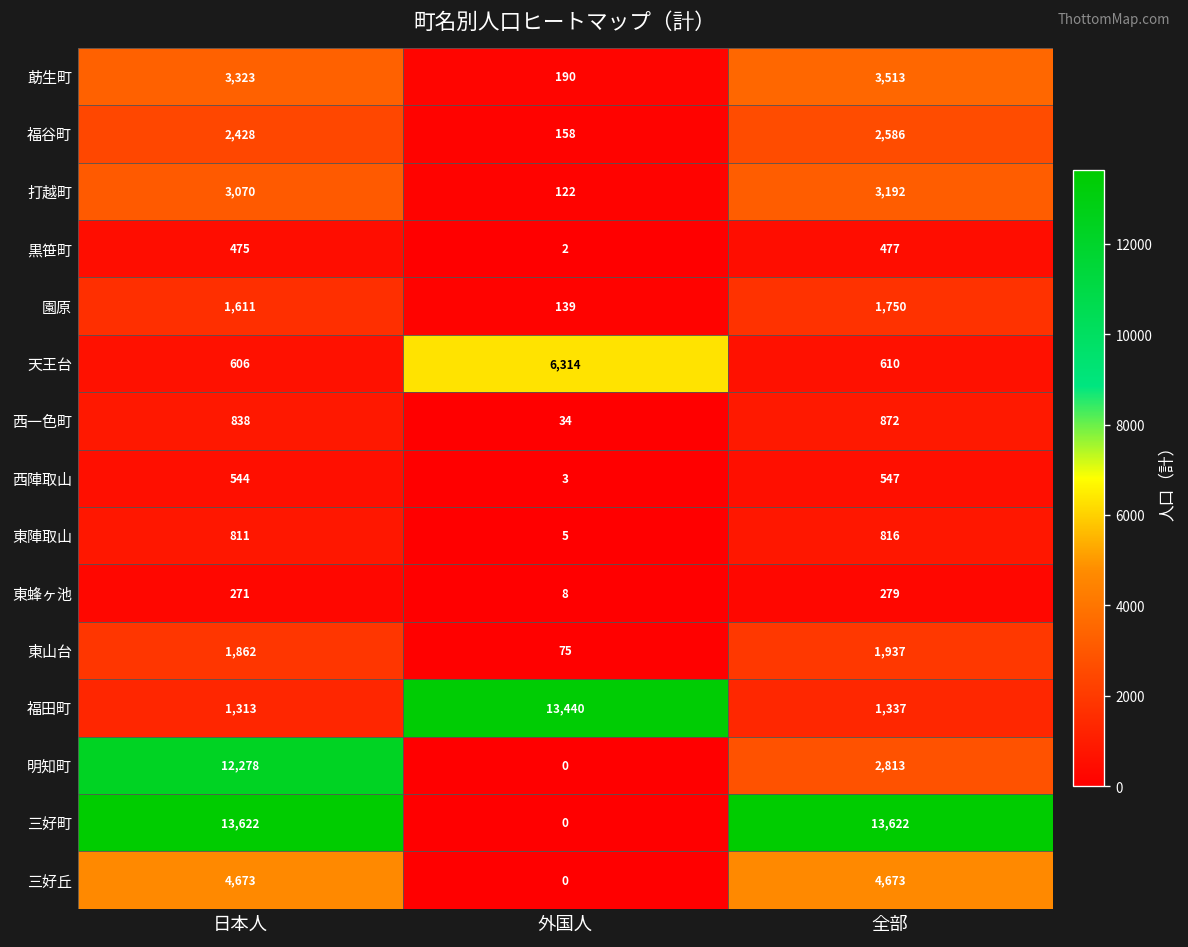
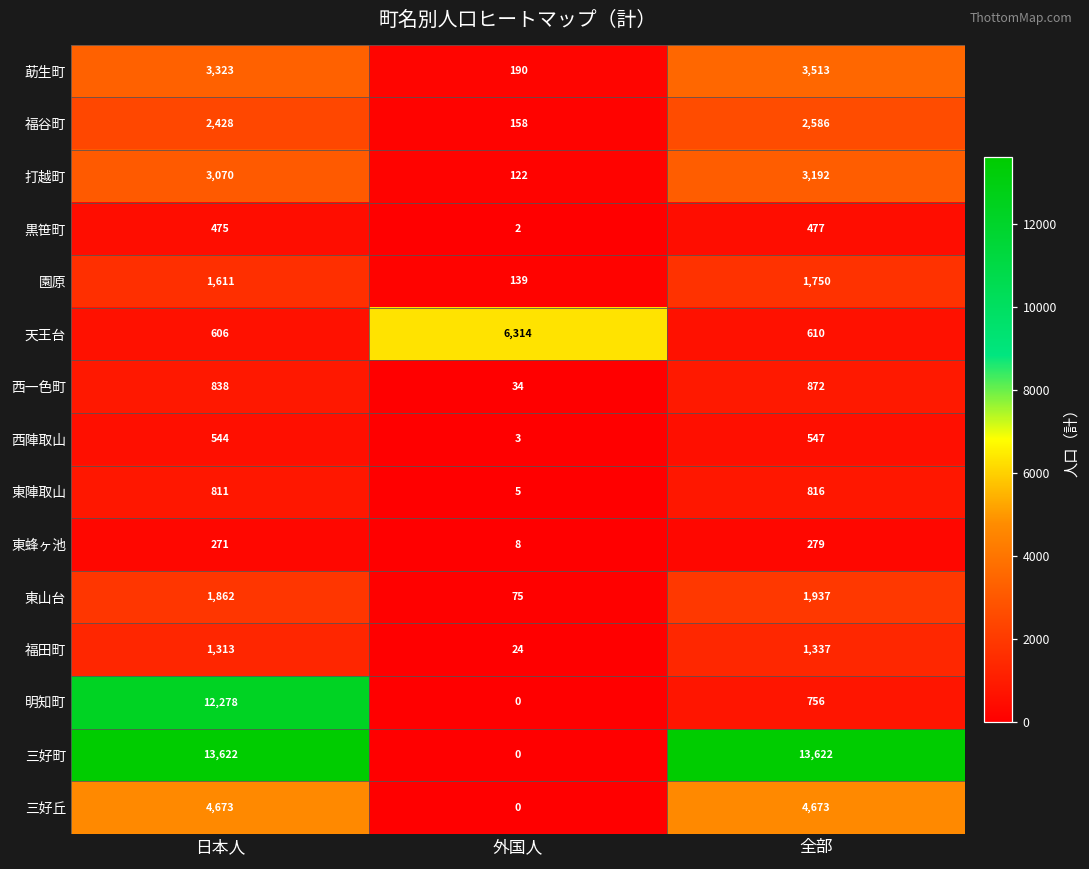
福田町, 外国人: 13,440 -> 24
明知町, 全部: 2,813 -> 756
